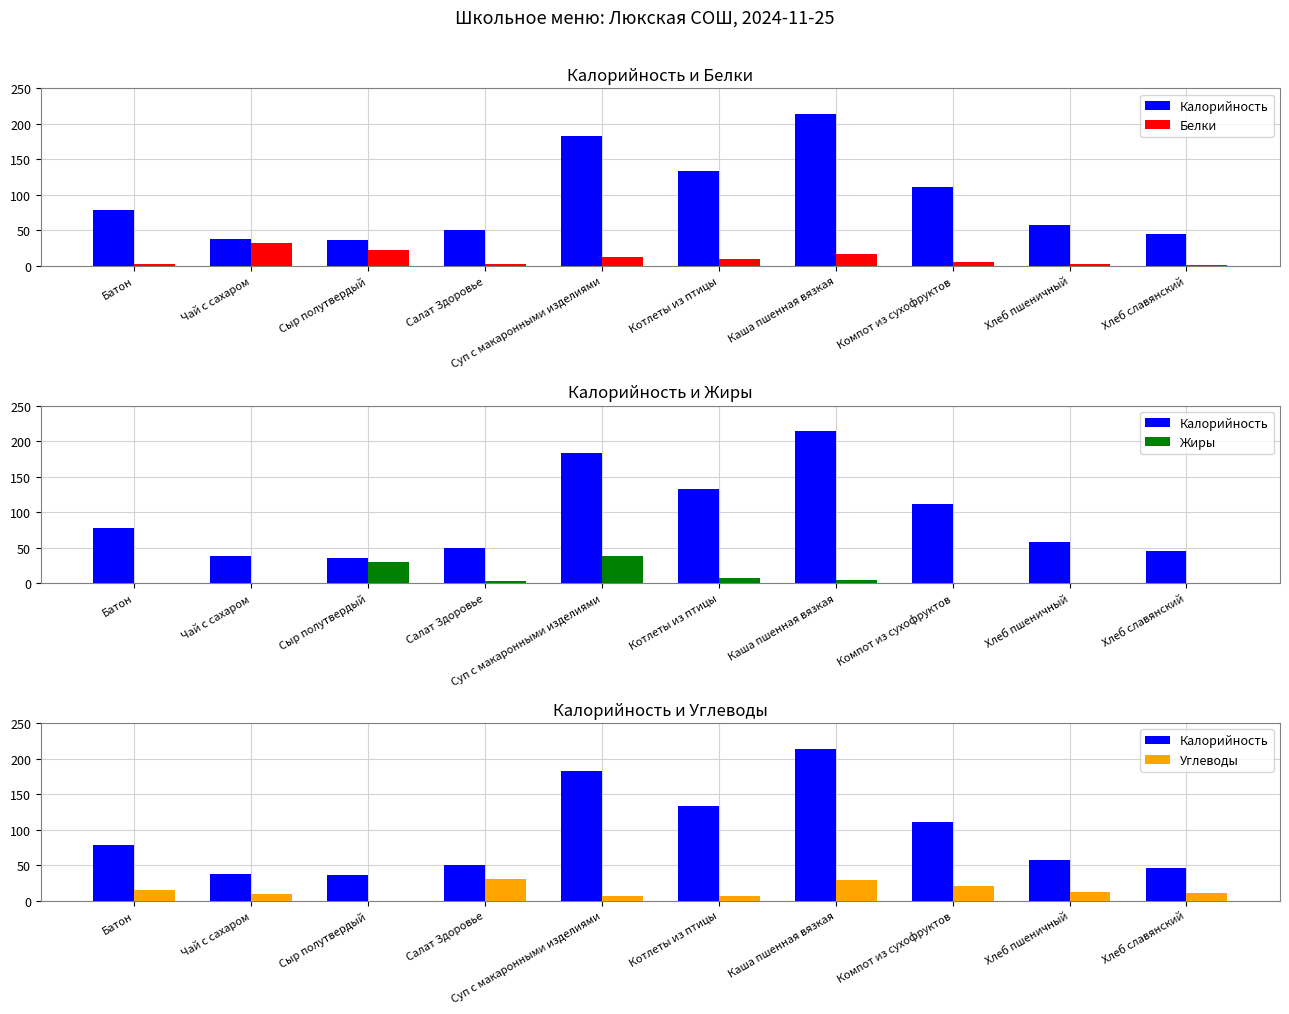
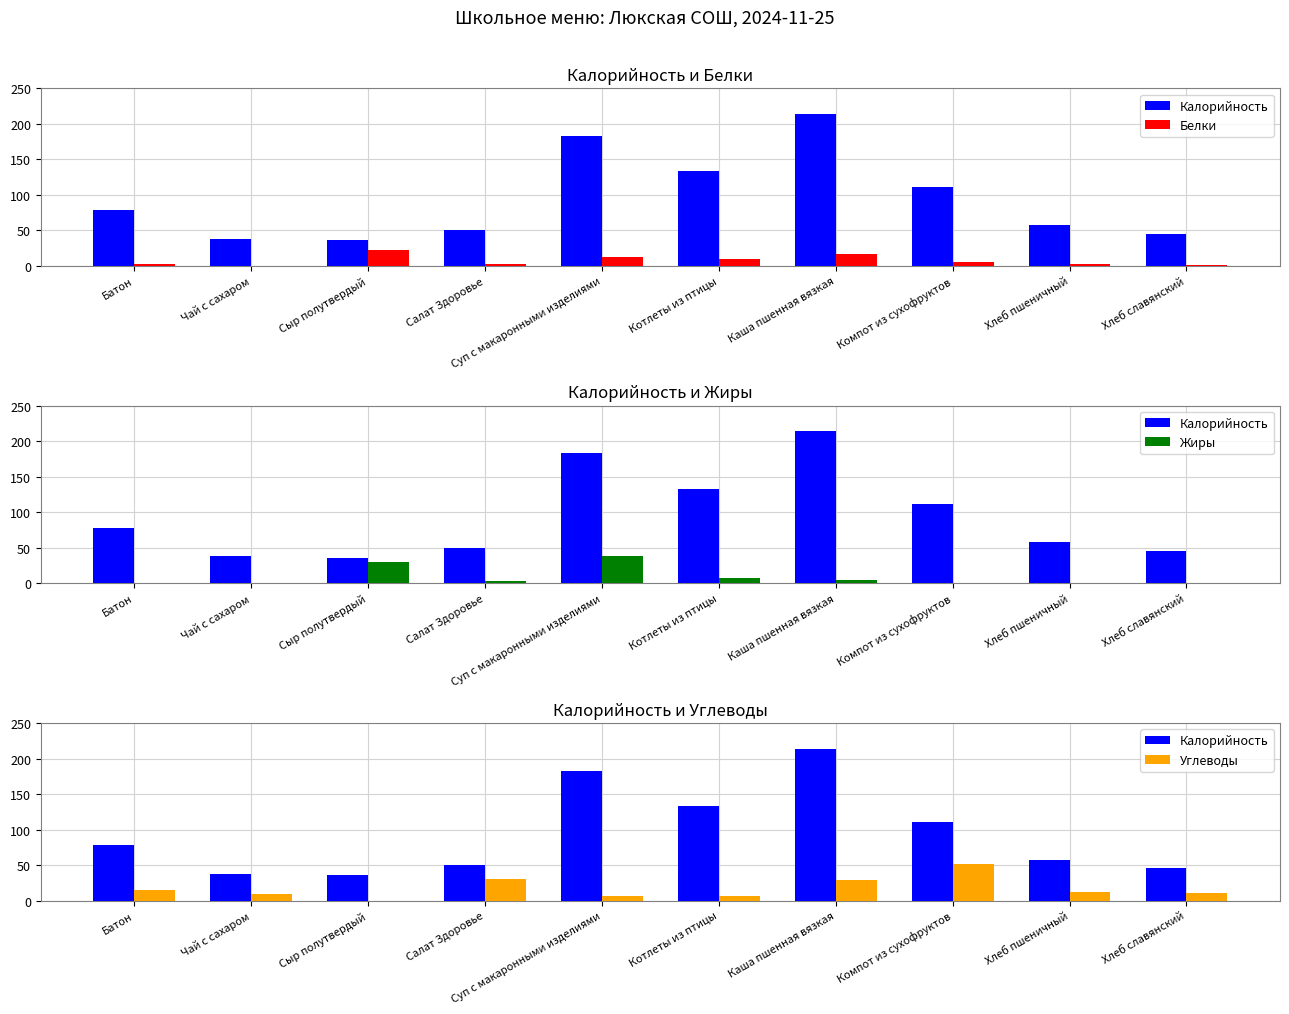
Калорийность и Белки, Белки, Чай с сахаром: 30 -> 0
Калорийность и Углеводы, Углеводы, Компот из сухофруктов: 20 -> 50
